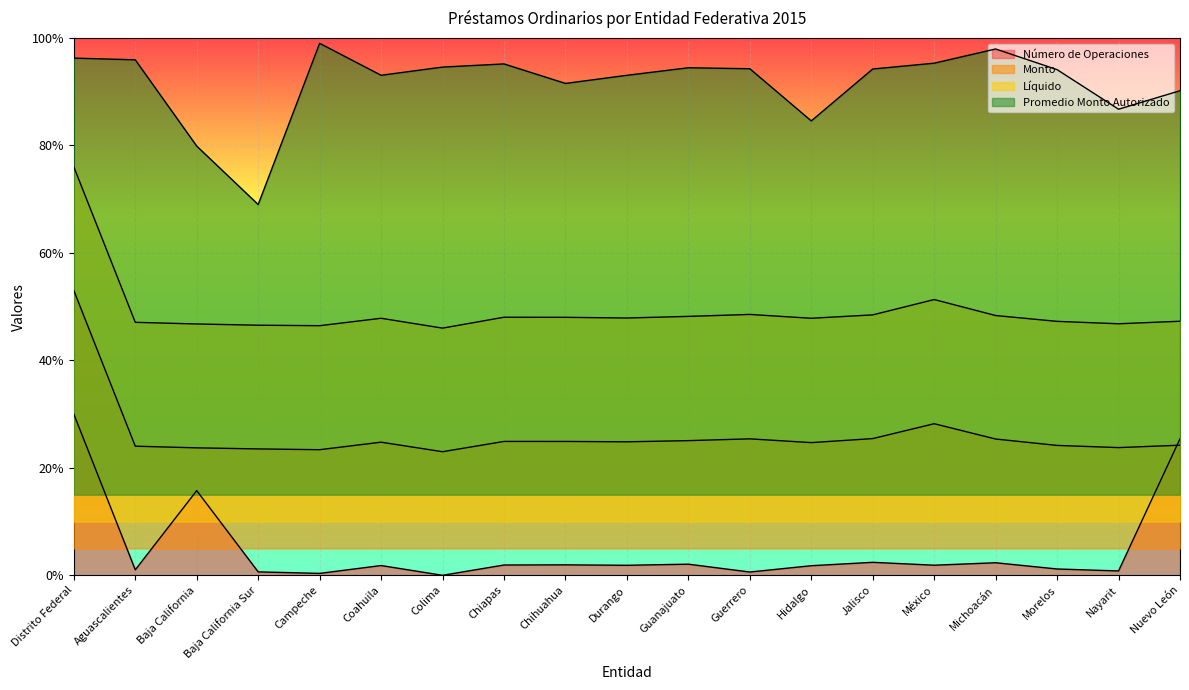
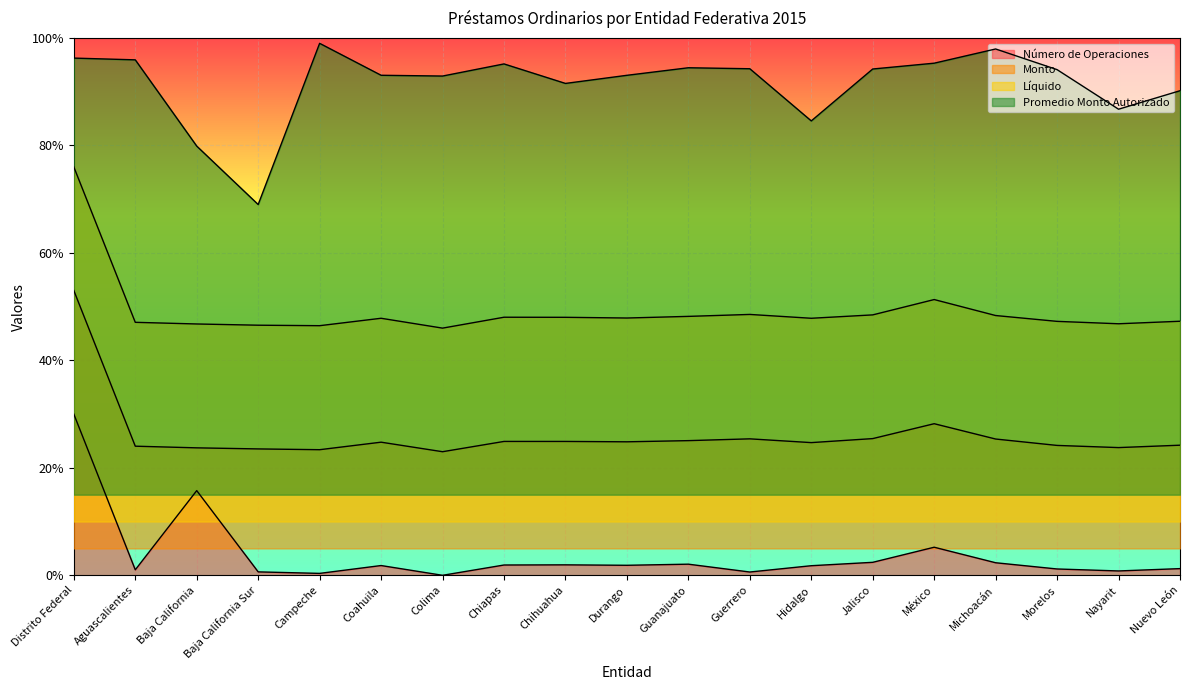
Promedio Monto Autorizado, Colima: 95% -> 93%
Número de Operaciones, México: 2% -> 5%
Número de Operaciones, Nuevo León: 25% -> 1%
